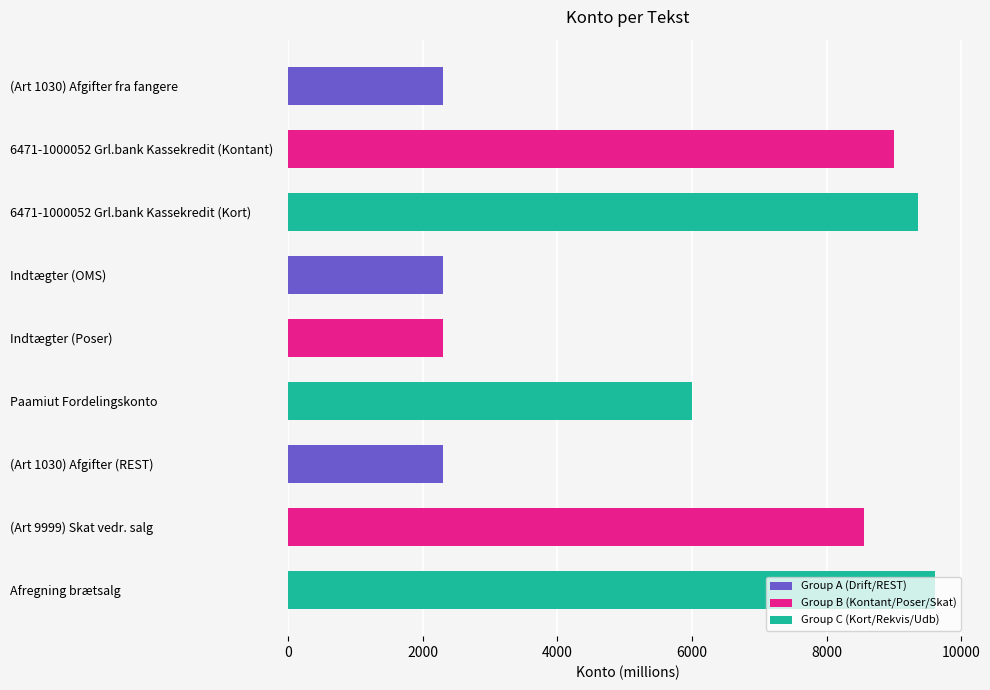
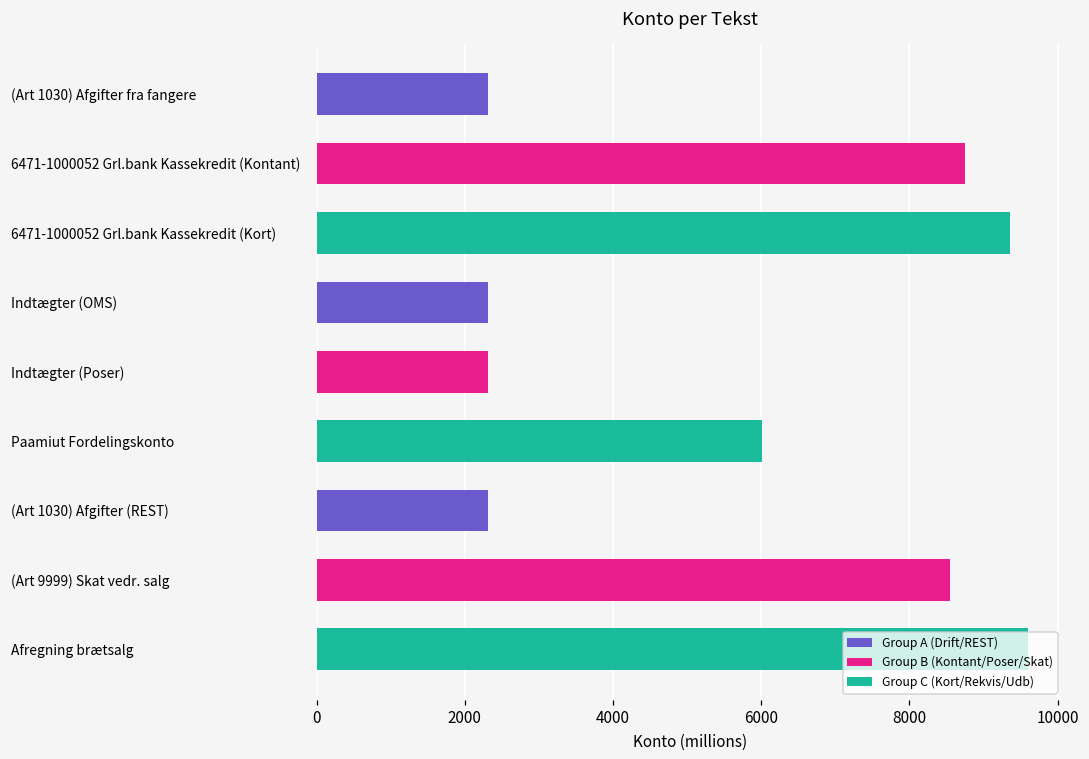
6471-1000052 Grl.bank Kassekredit (Kontant): 9000 -> 8700
